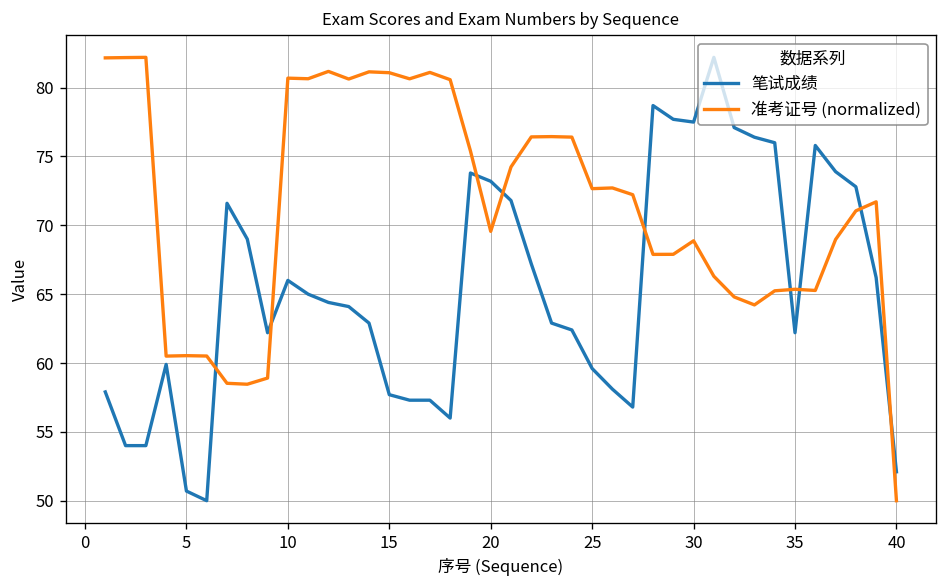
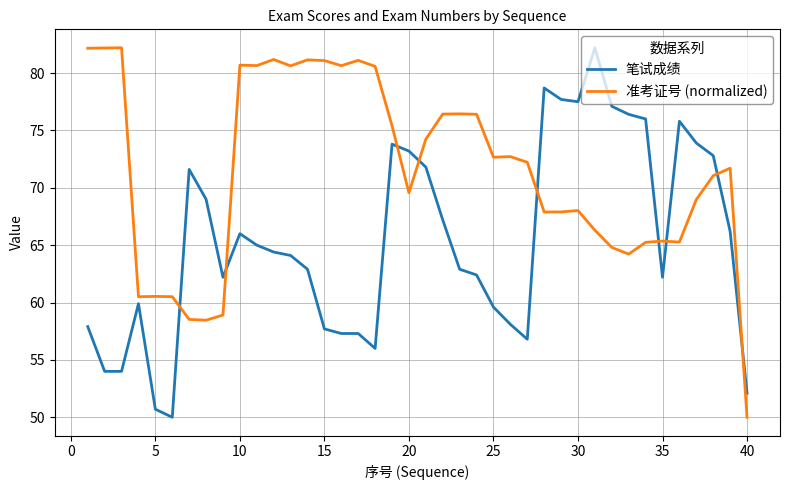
准考证号 (normalized), 30: 68.9 -> 68.0
